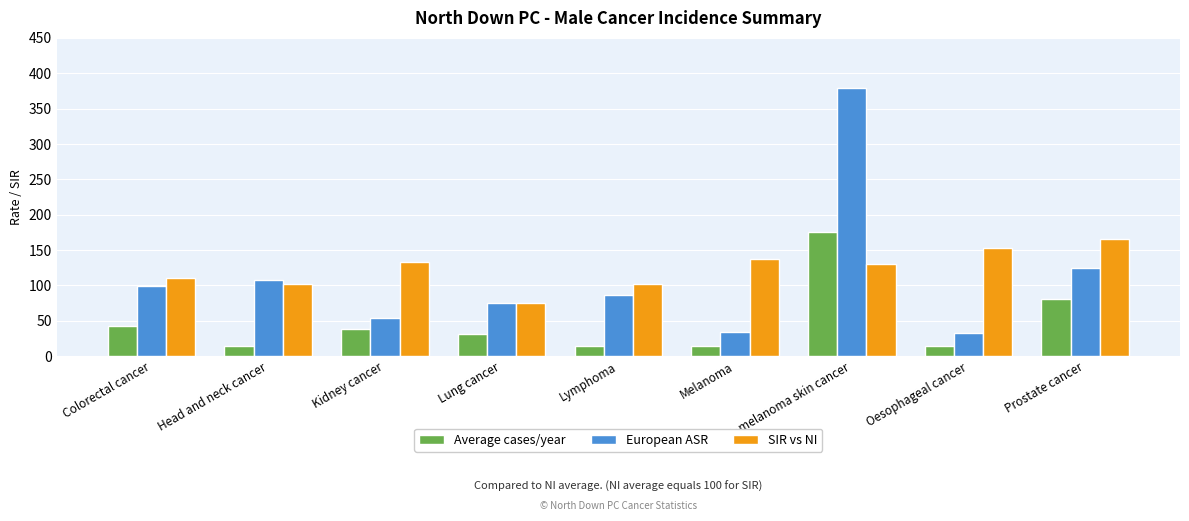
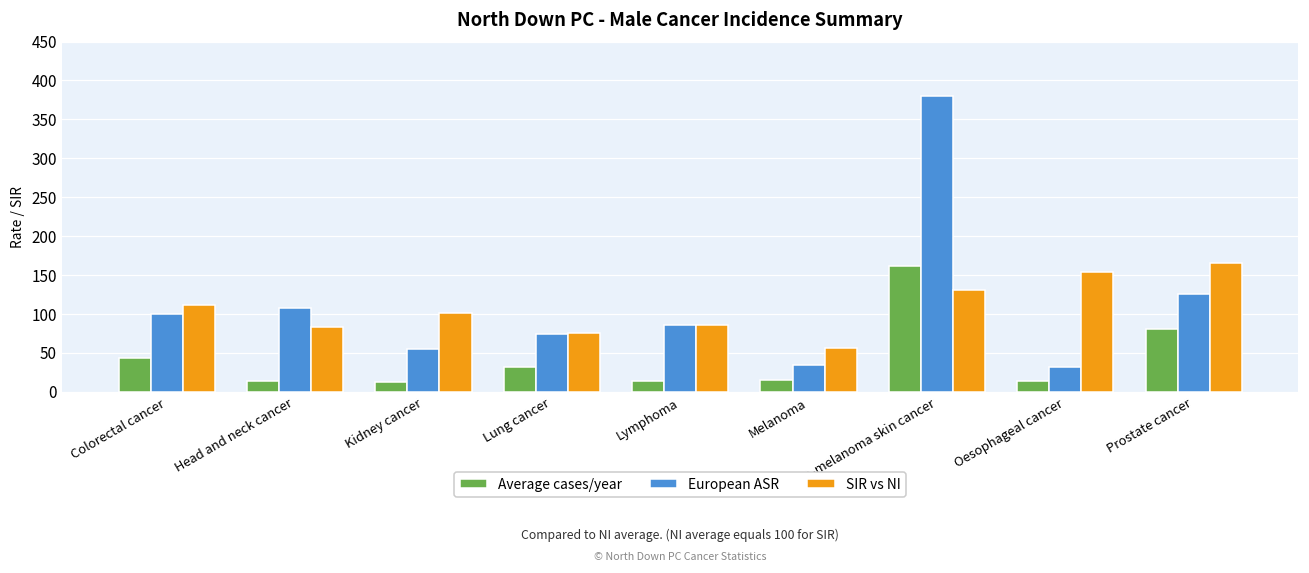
SIR vs NI, Head and neck cancer: 100 -> 80
Average cases/year, Kidney cancer: 40 -> 10
SIR vs NI, Kidney cancer: 130 -> 100
SIR vs NI, Lymphoma: 100 -> 90
SIR vs NI, Melanoma: 140 -> 60
Average cases/year, Non-melanoma skin cancer: 180 -> 160
